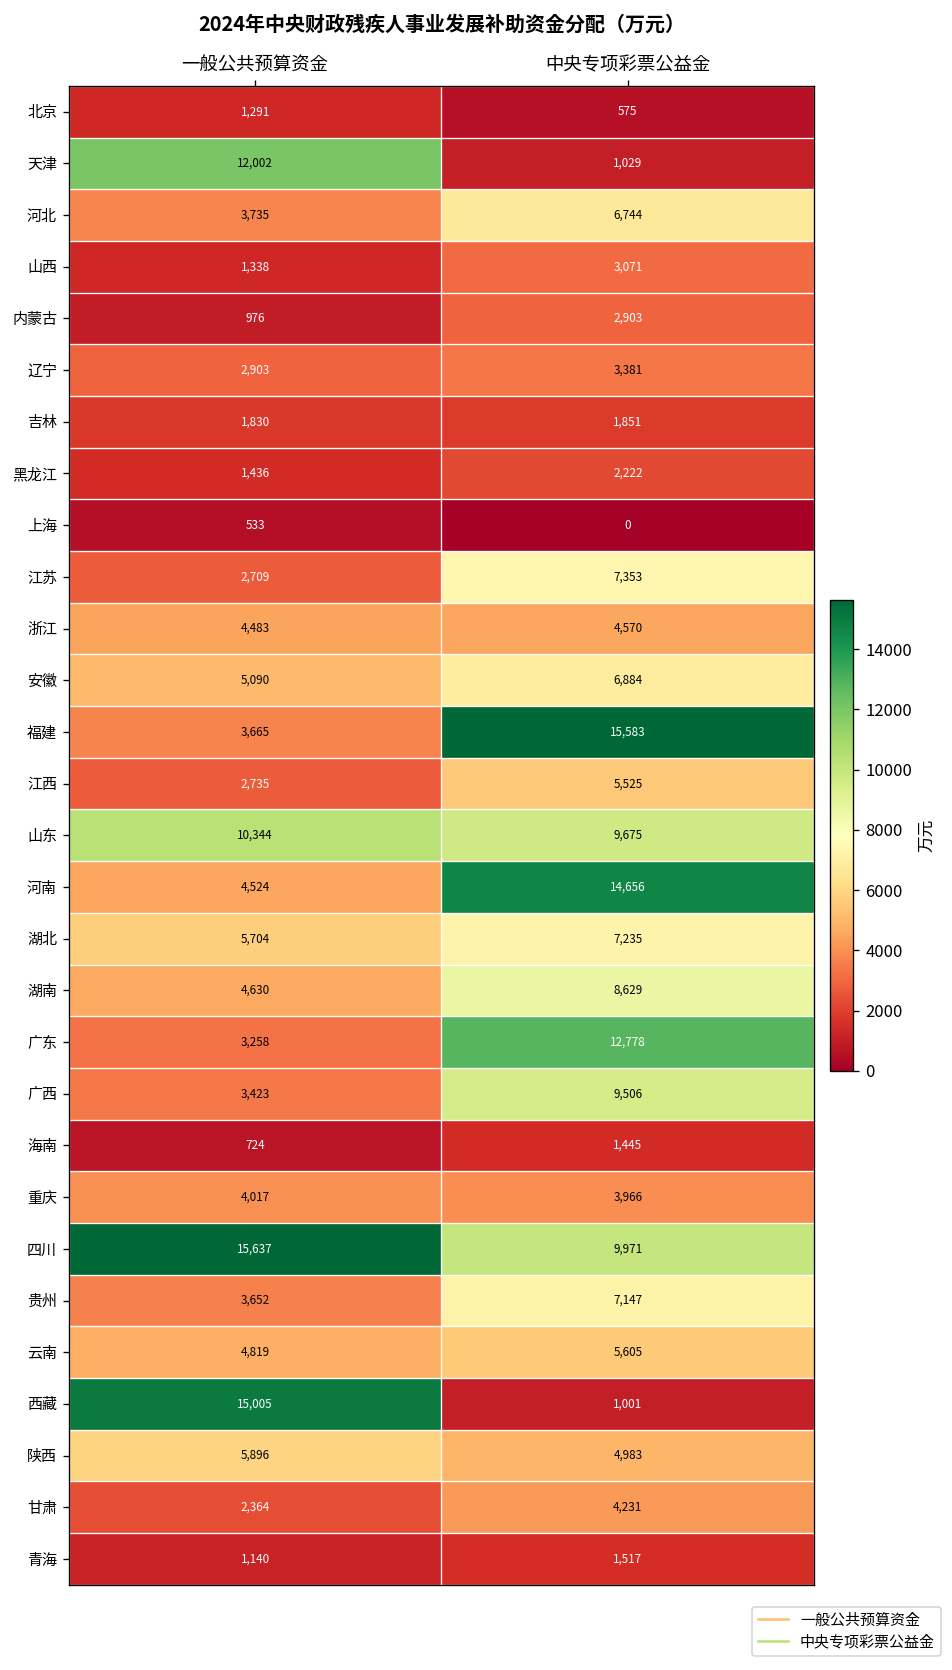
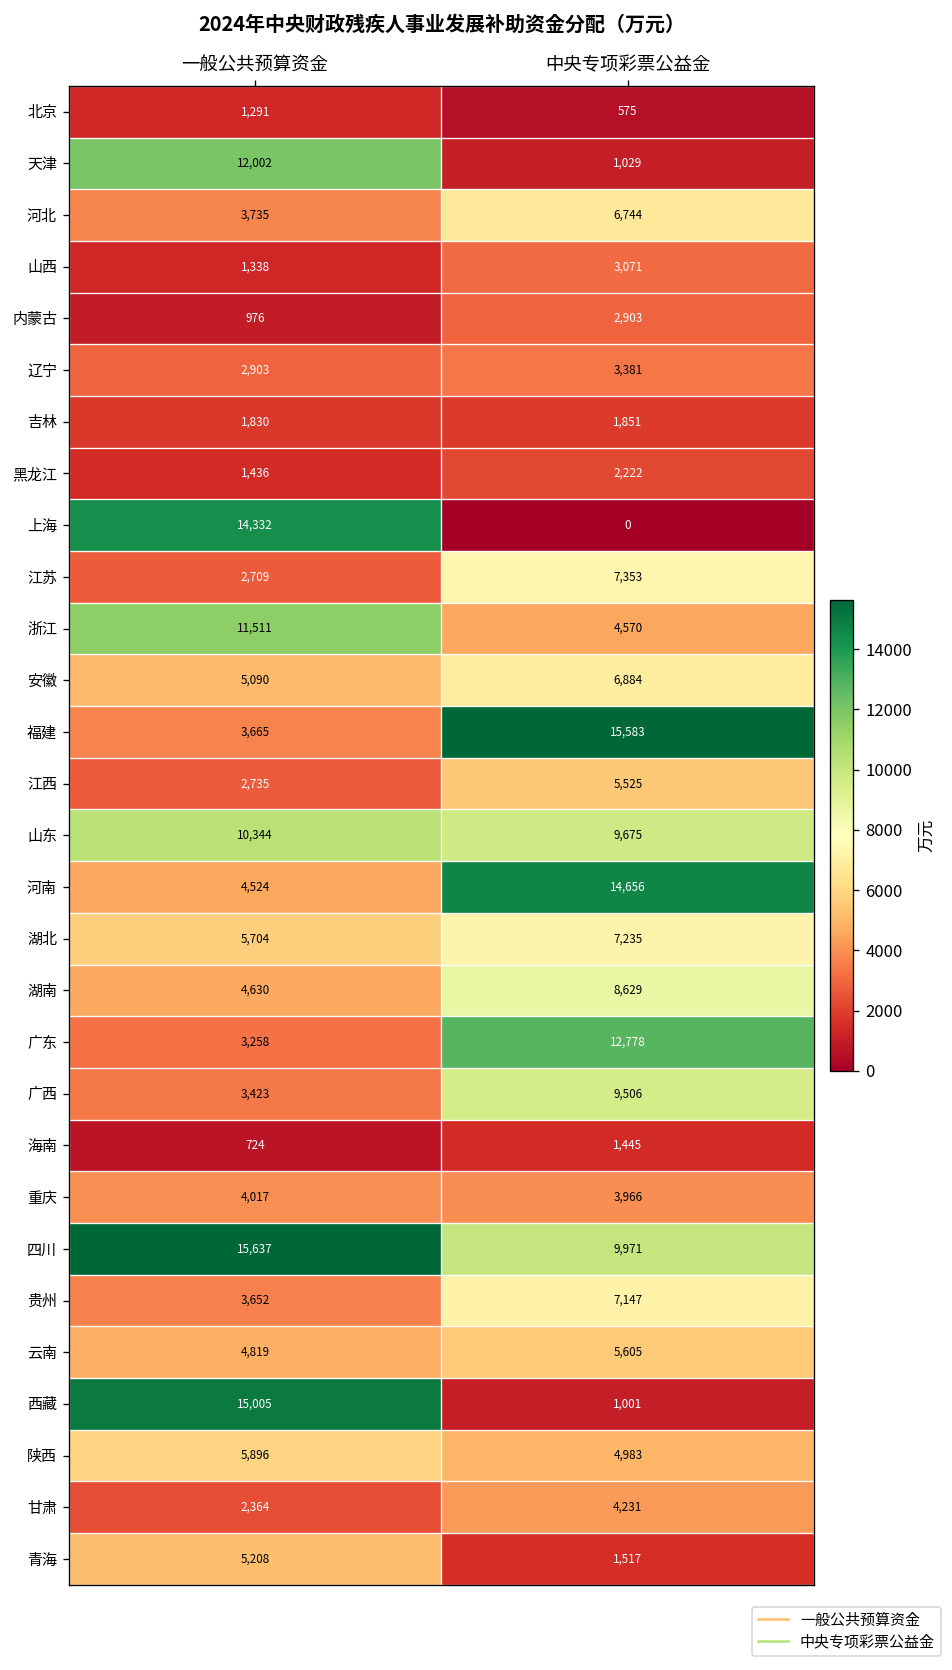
上海, 一般公共预算资金: 533 -> 14,332
浙江, 一般公共预算资金: 4,483 -> 11,511
青海, 一般公共预算资金: 1,140 -> 5,208
